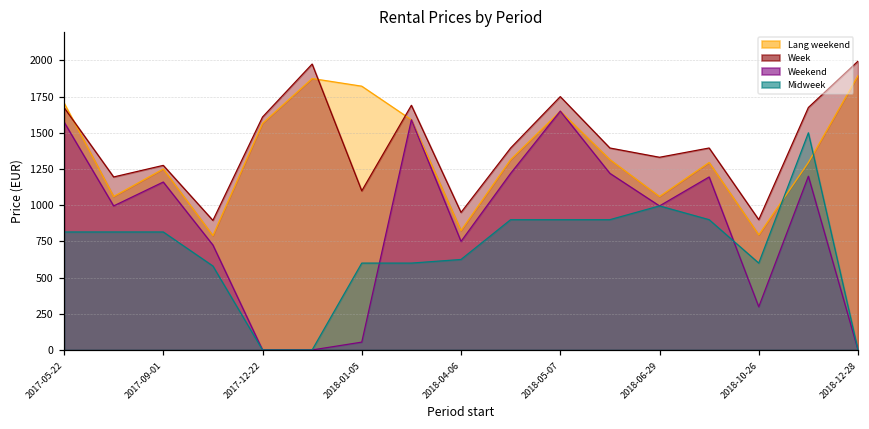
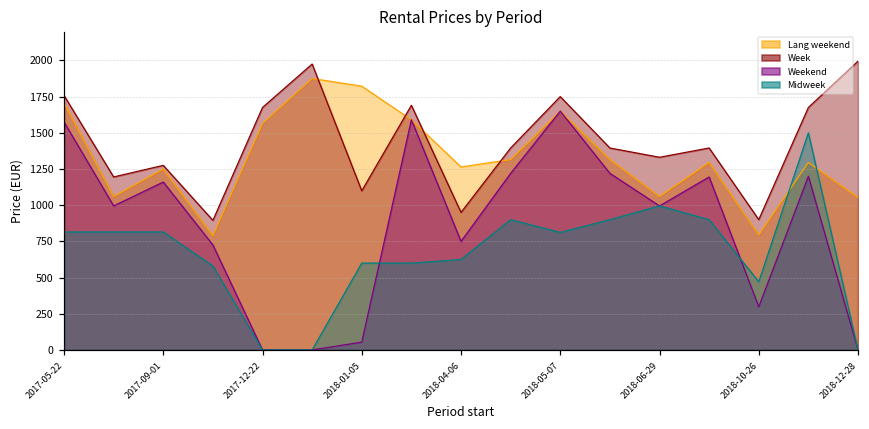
Week, 2017-05-22: 1680 -> 1760
Week, 2017-12-22: 1610 -> 1680
Lang weekend, 2018-04-06: 830 -> 1260
Midweek, 2018-05-07: 900 -> 810
Midweek, 2018-10-26: 600 -> 470
Lang weekend, 2018-12-28: 1900 -> 1050
